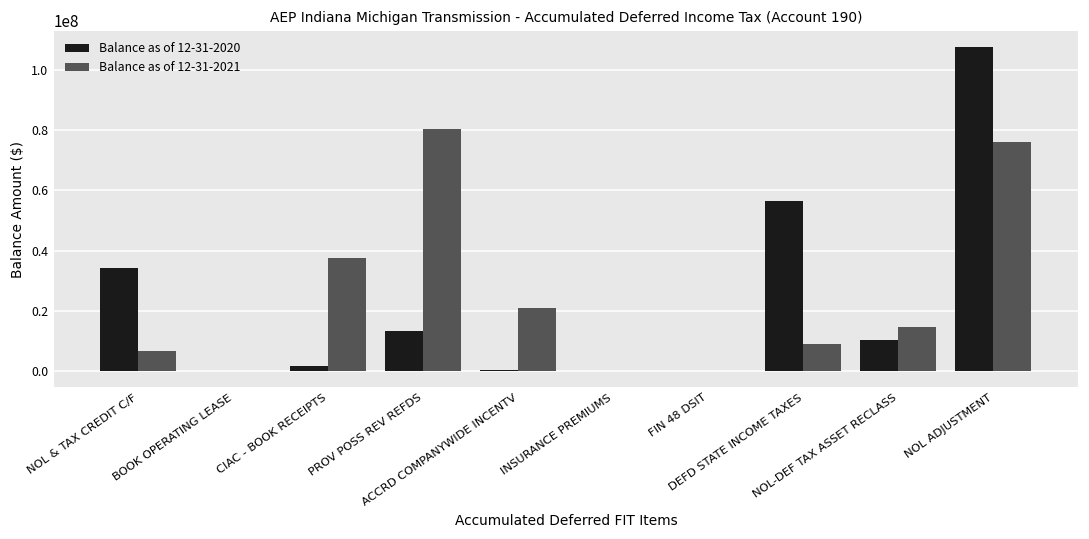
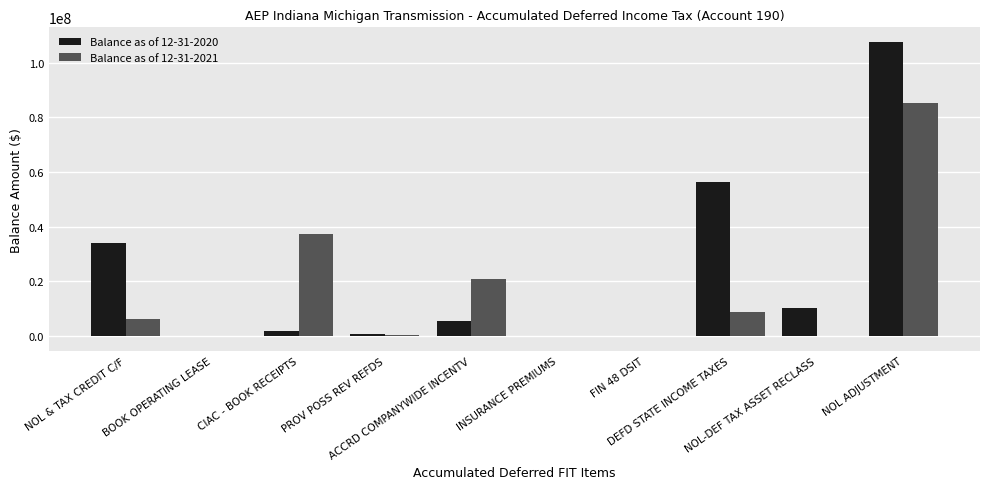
Balance as of 12-31-2020, PROV POSS REV REFDS: 13000000 -> 1000000
Balance as of 12-31-2021, PROV POSS REV REFDS: 80000000 -> 0
Balance as of 12-31-2020, ACCRD COMPANYWIDE INCENTV: 0 -> 6000000
Balance as of 12-31-2021, NOL-DEF TAX ASSET RECLASS: 14000000 -> 0
Balance as of 12-31-2021, NOL ADJUSTMENT: 76000000 -> 85000000
